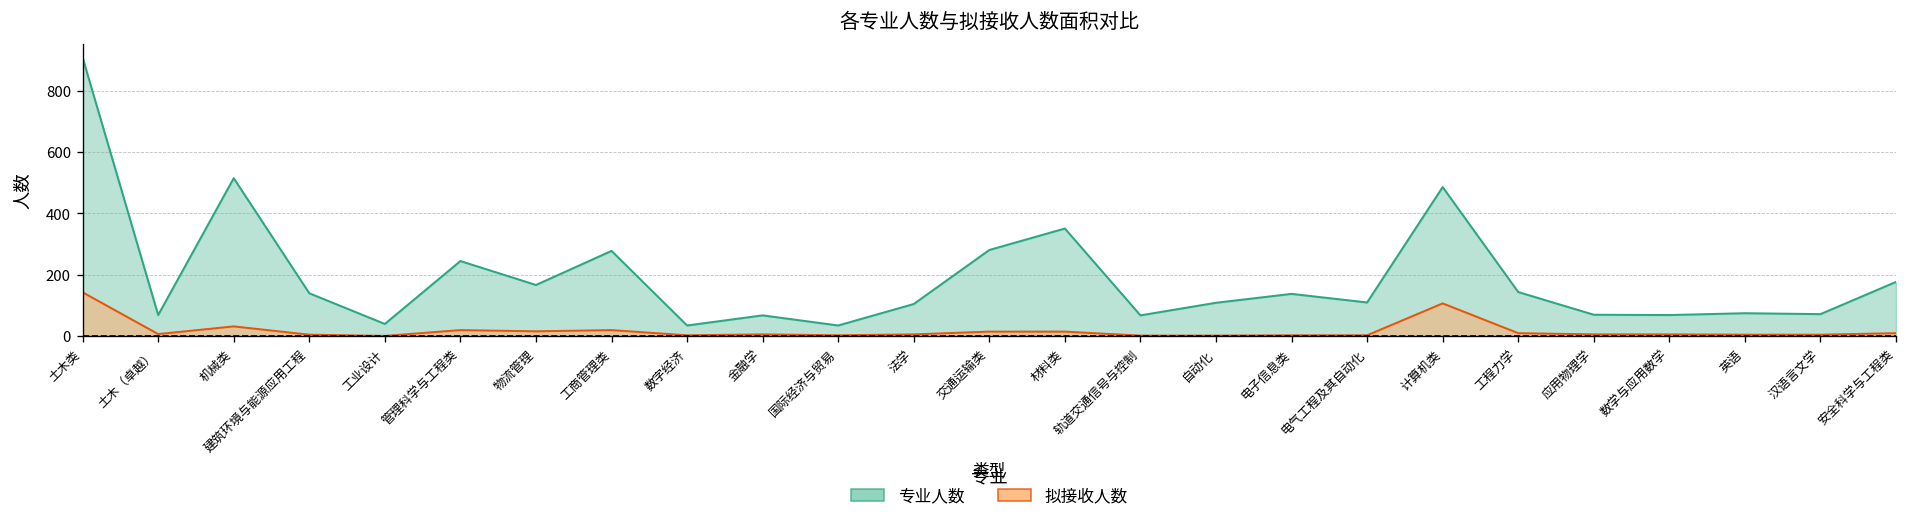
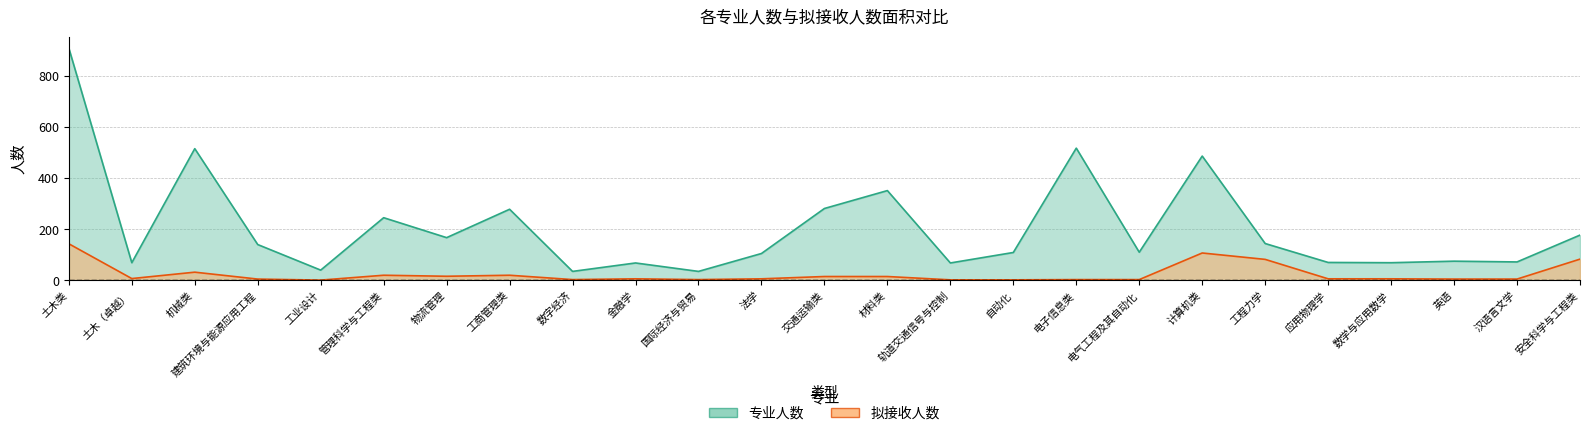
专业人数, 电子信息类: 140 -> 520
拟接收人数, 工程力学: 10 -> 80
拟接收人数, 安全科学与工程类: 10 -> 80
